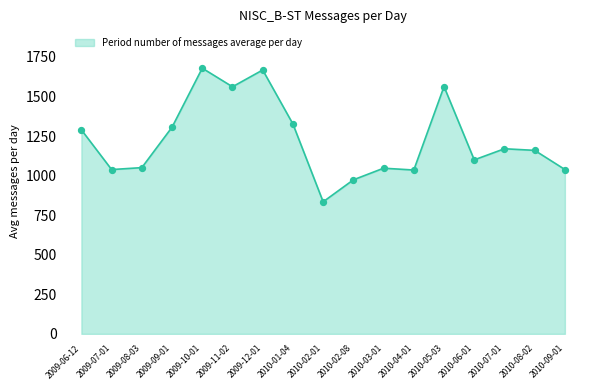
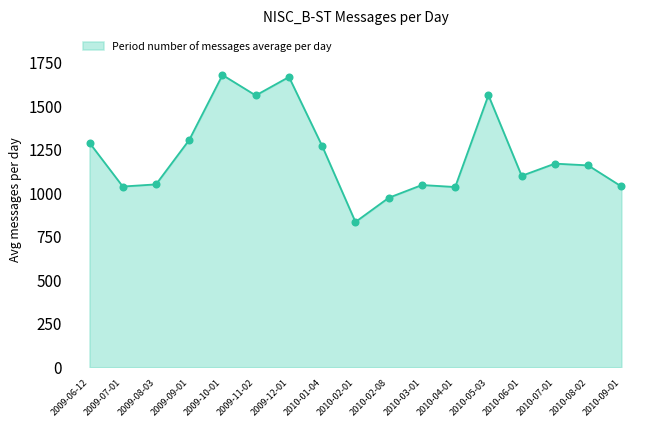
2010-01-04: 1330 -> 1270
